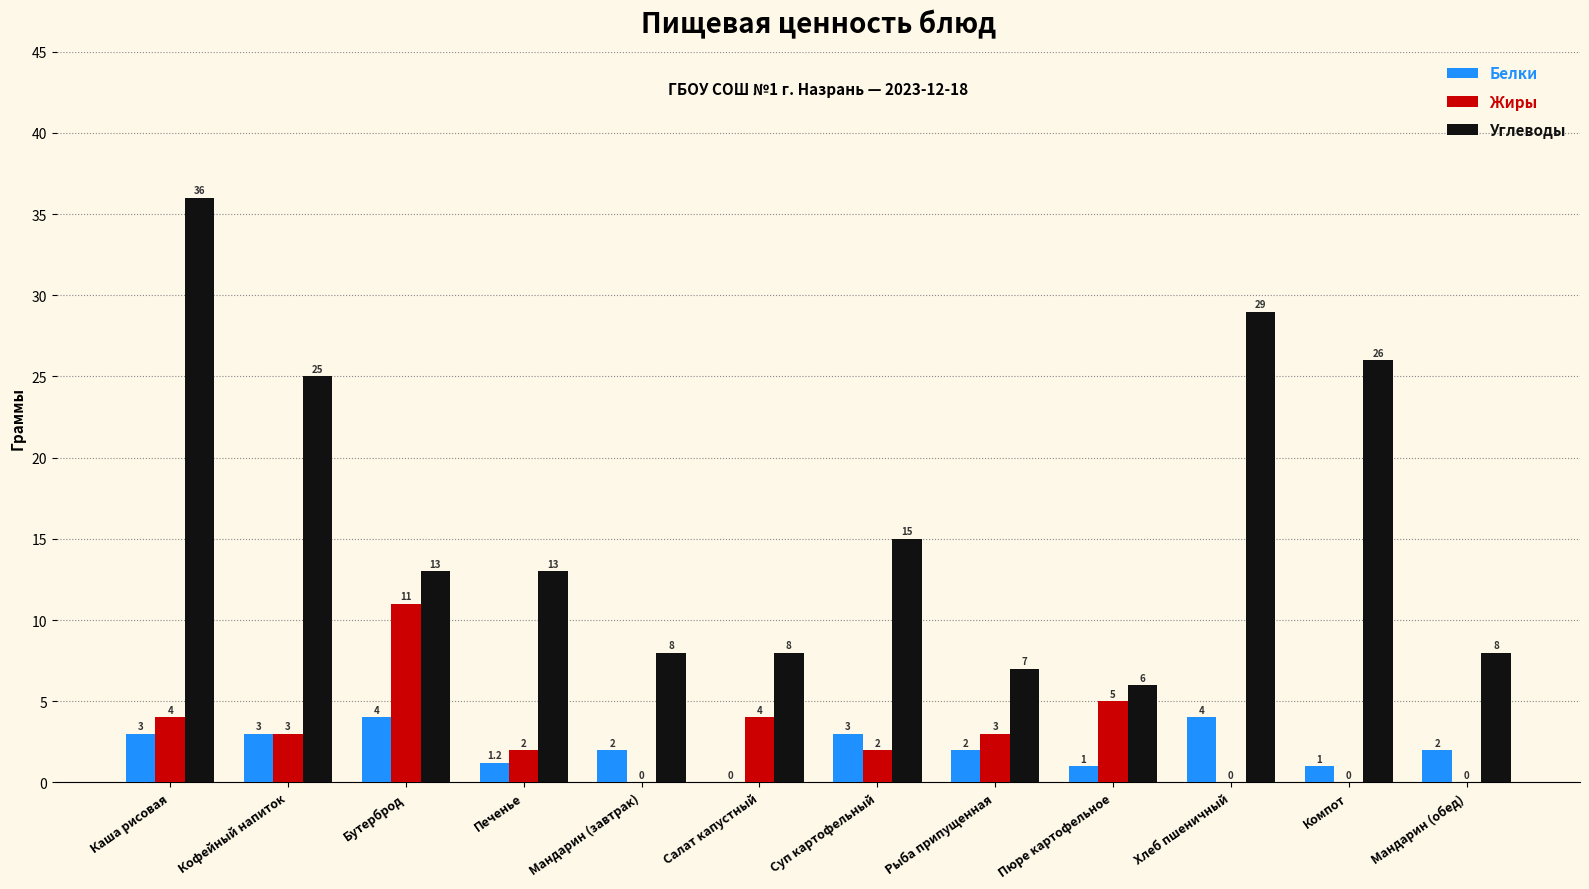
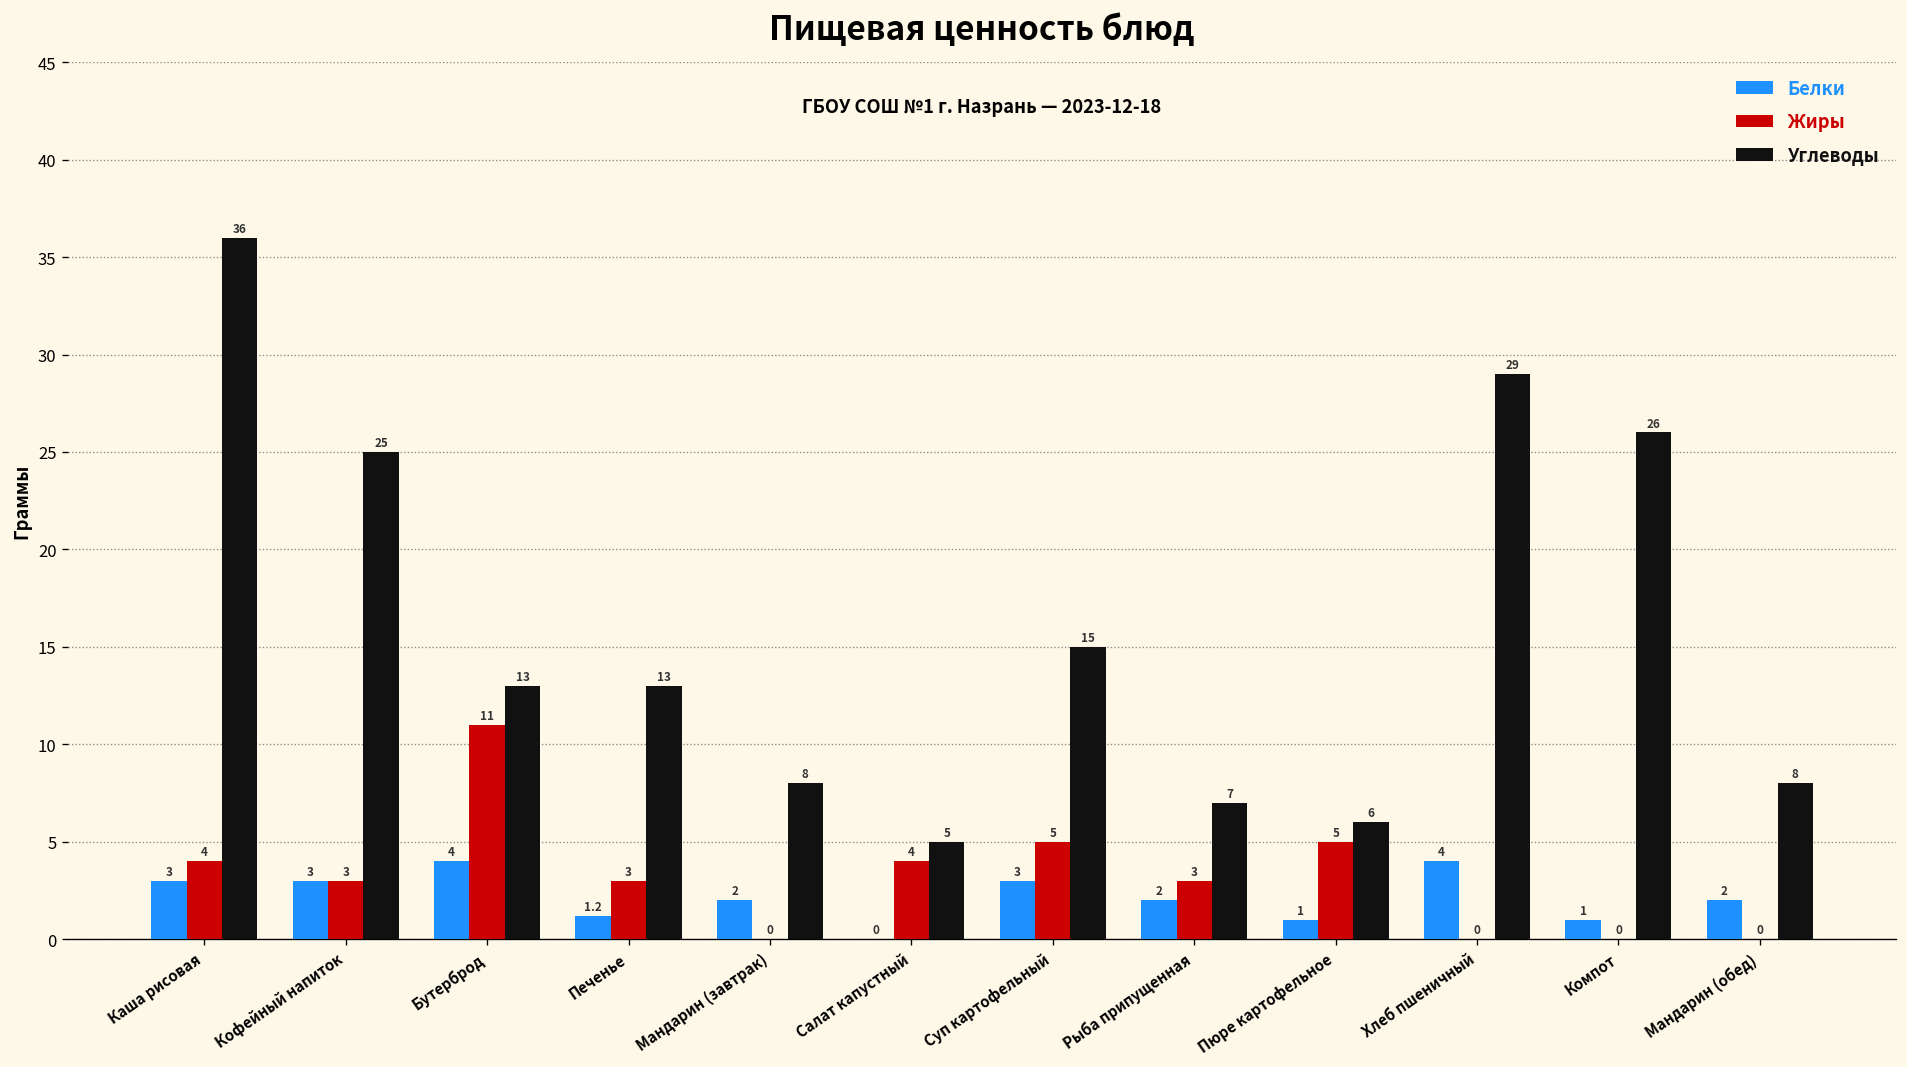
Жиры, Печенье: 2 -> 3
Углеводы, Салат капустный: 8 -> 5
Жиры, Суп картофельный: 2 -> 5
